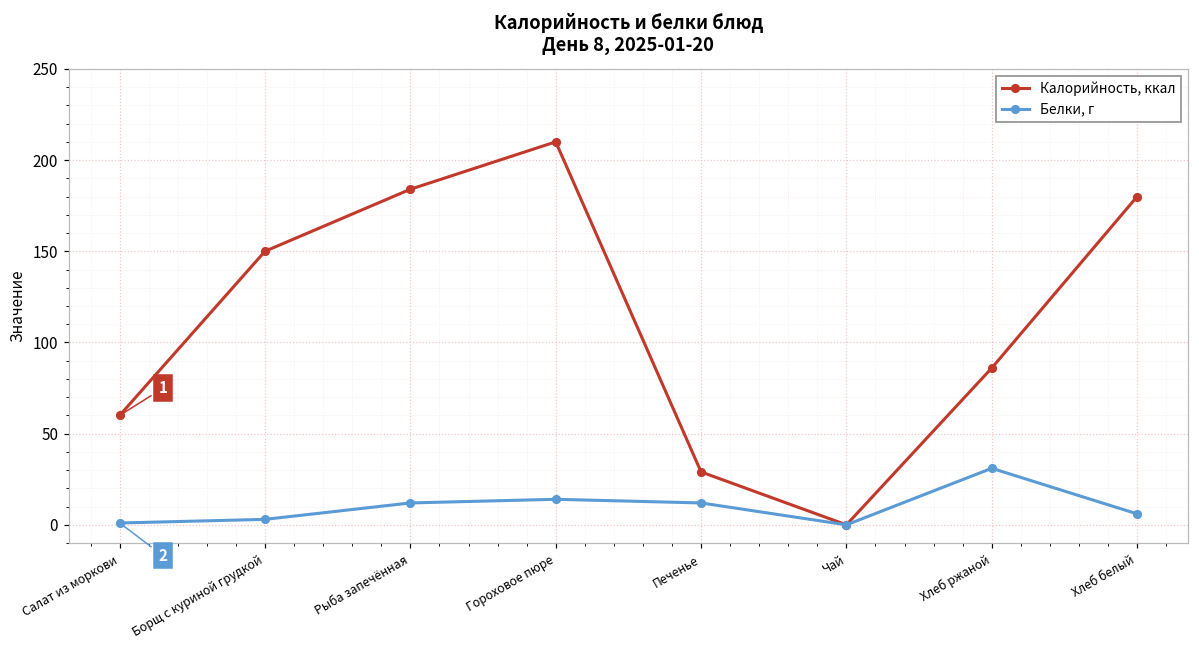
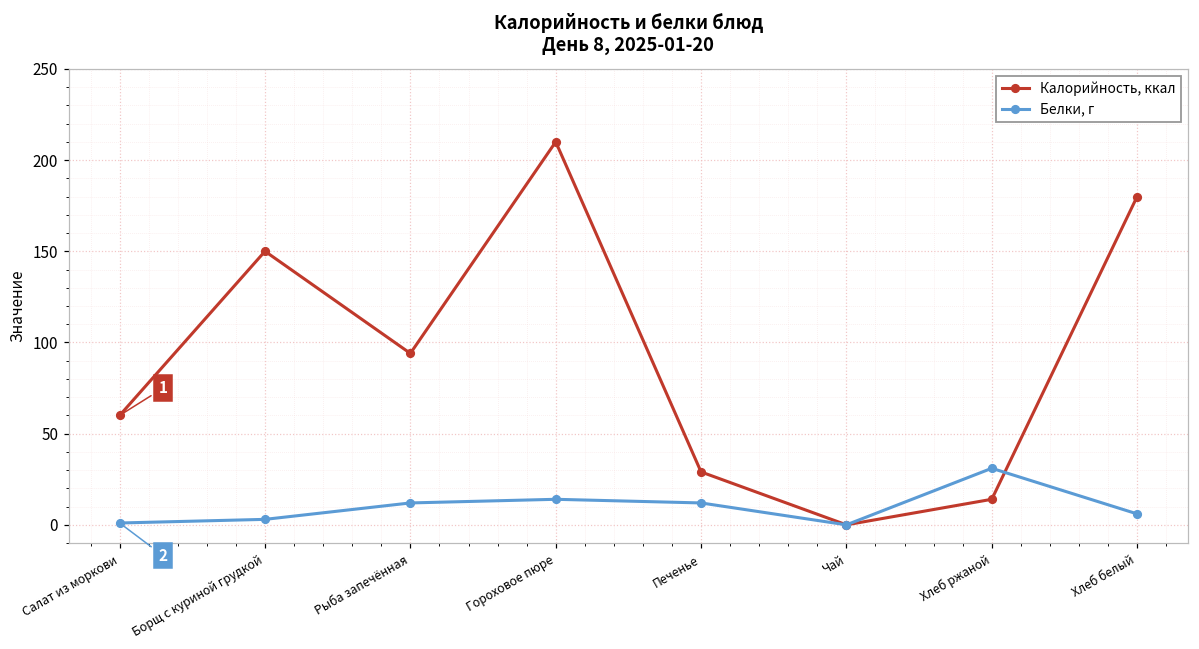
Калорийность, ккал, Рыба запечённая: 184 -> 94
Калорийность, ккал, Хлеб ржаной: 86 -> 14
